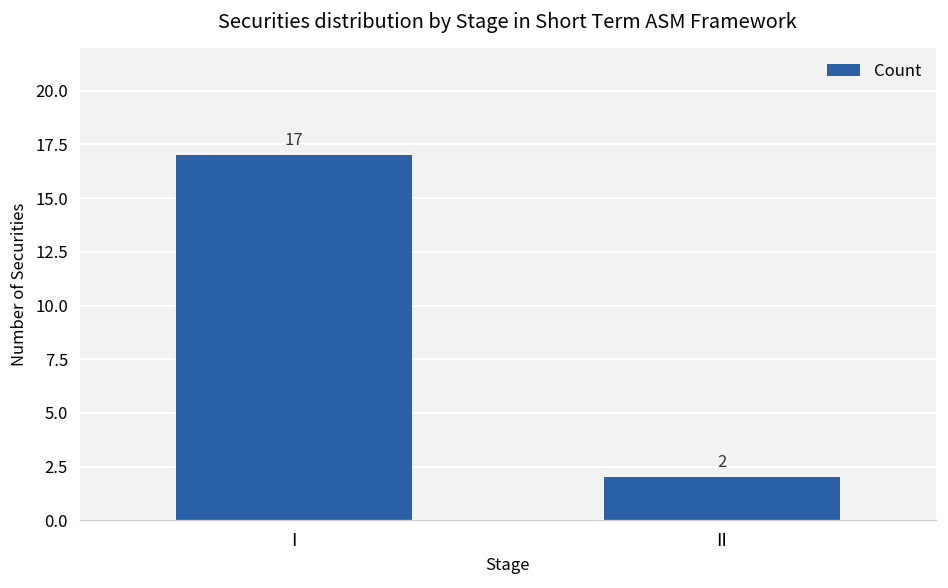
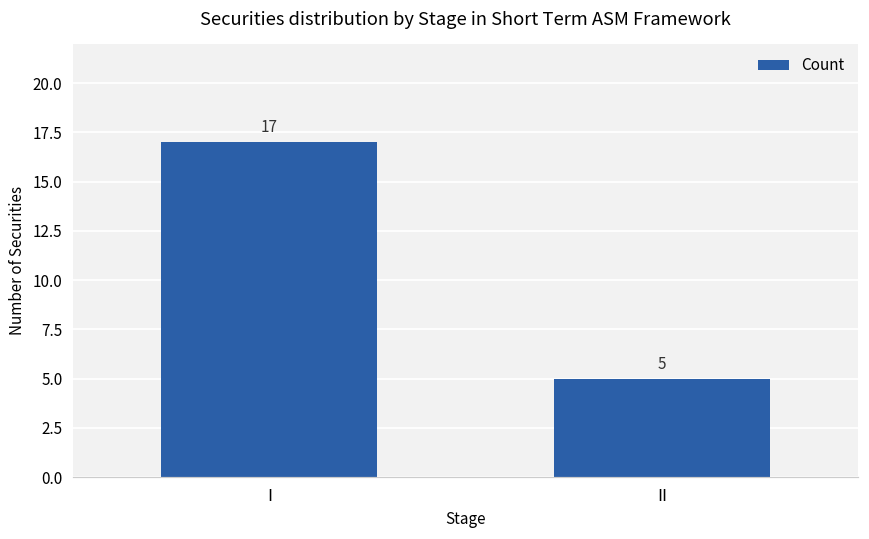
II: 2 -> 5
